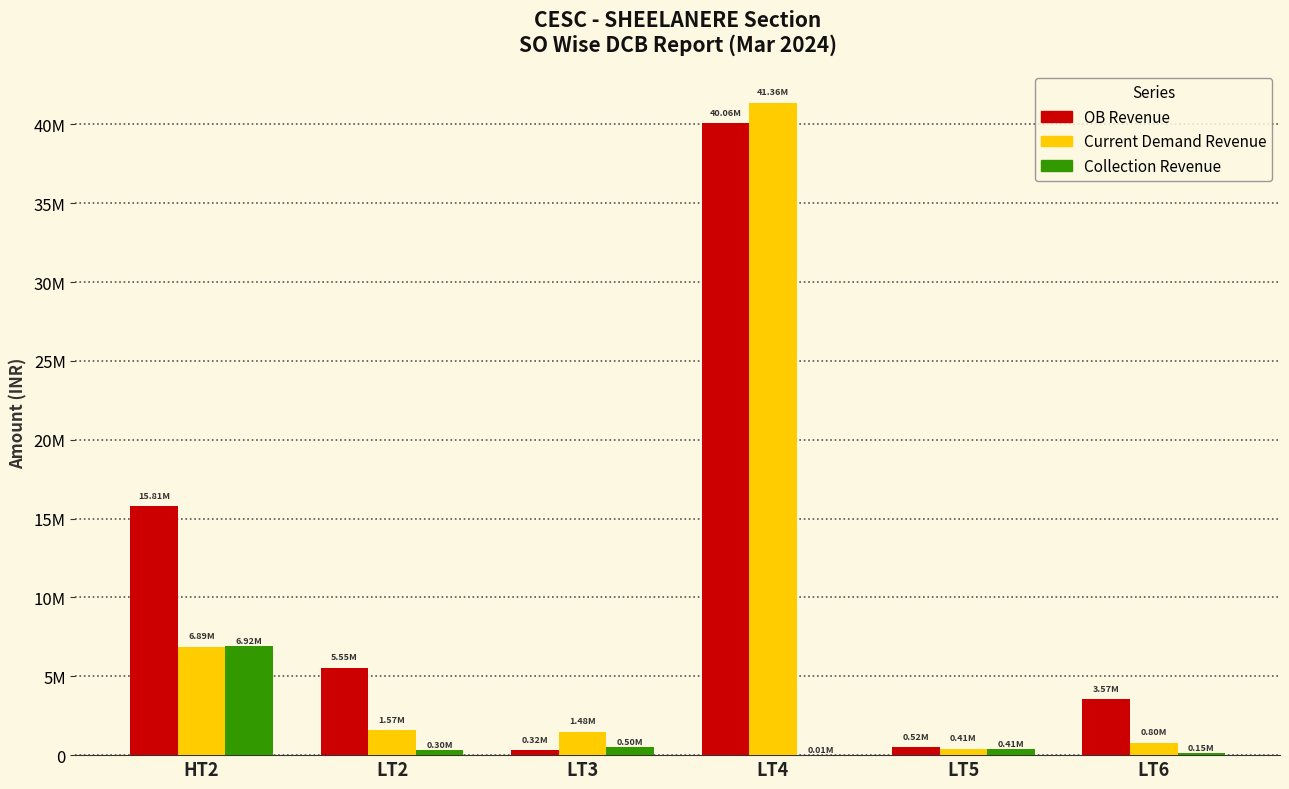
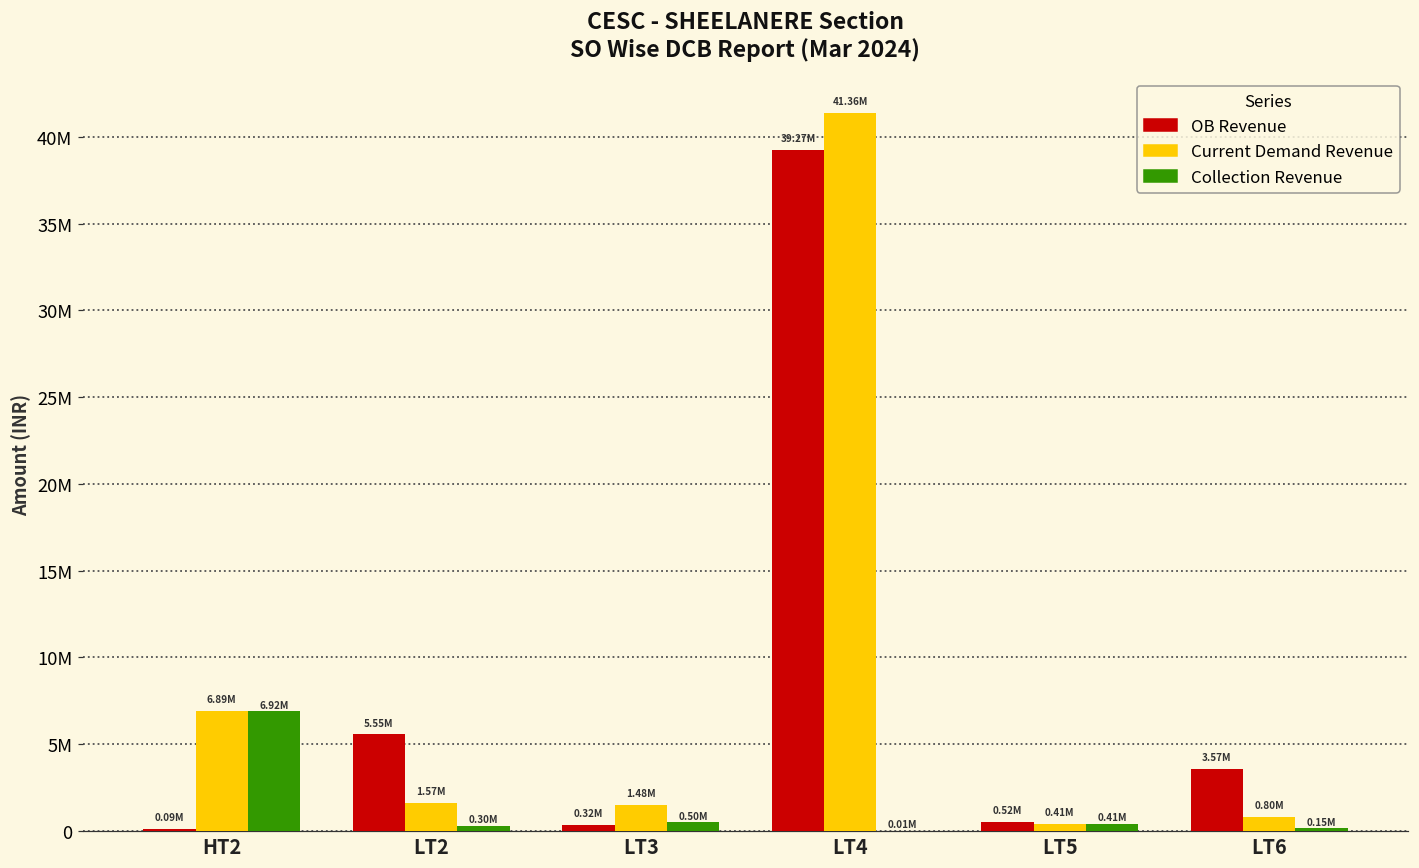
OB Revenue, HT2: 15.81M -> 0.09M
OB Revenue, LT4: 40.06M -> 39.27M
